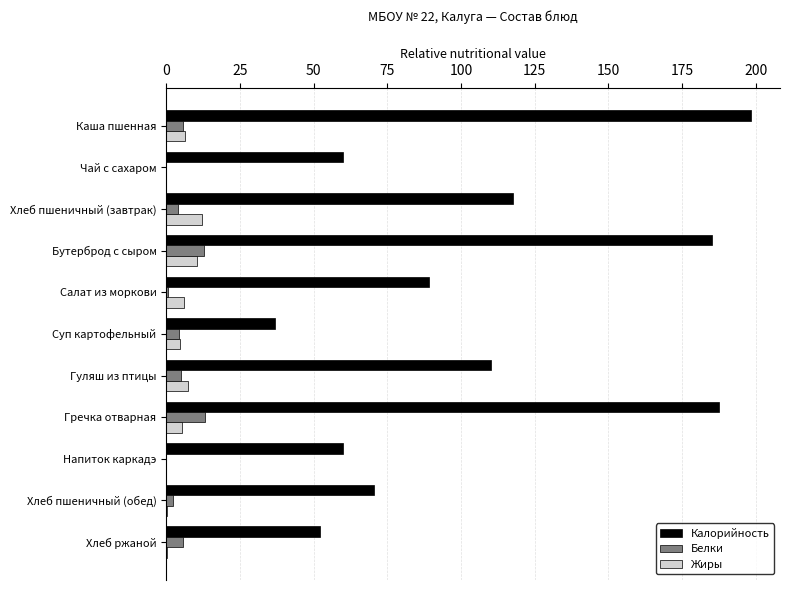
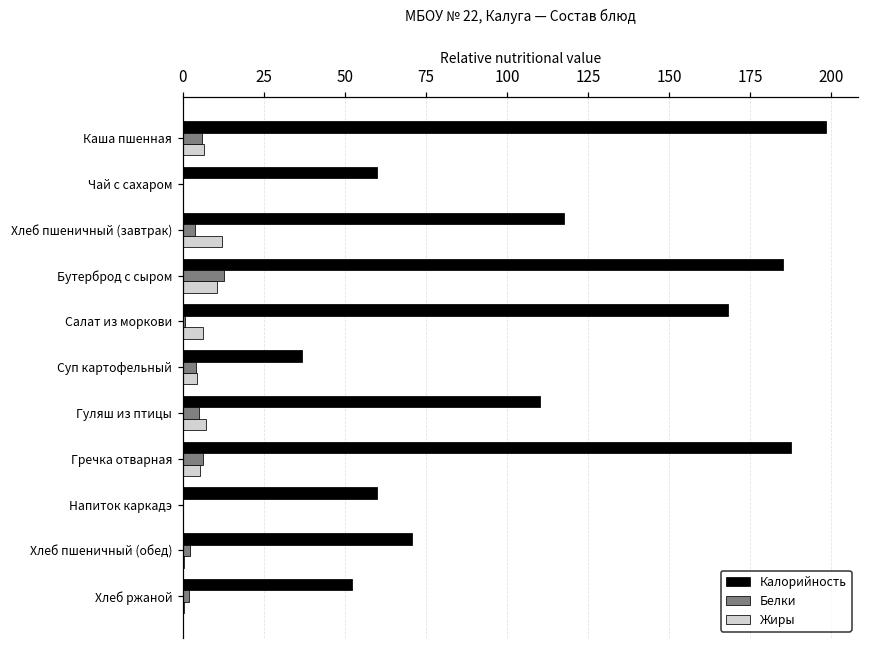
Калорийность, Салат из моркови: 89 -> 168
Белки, Гречка отварная: 13 -> 6
Белки, Хлеб ржаной: 6 -> 2
